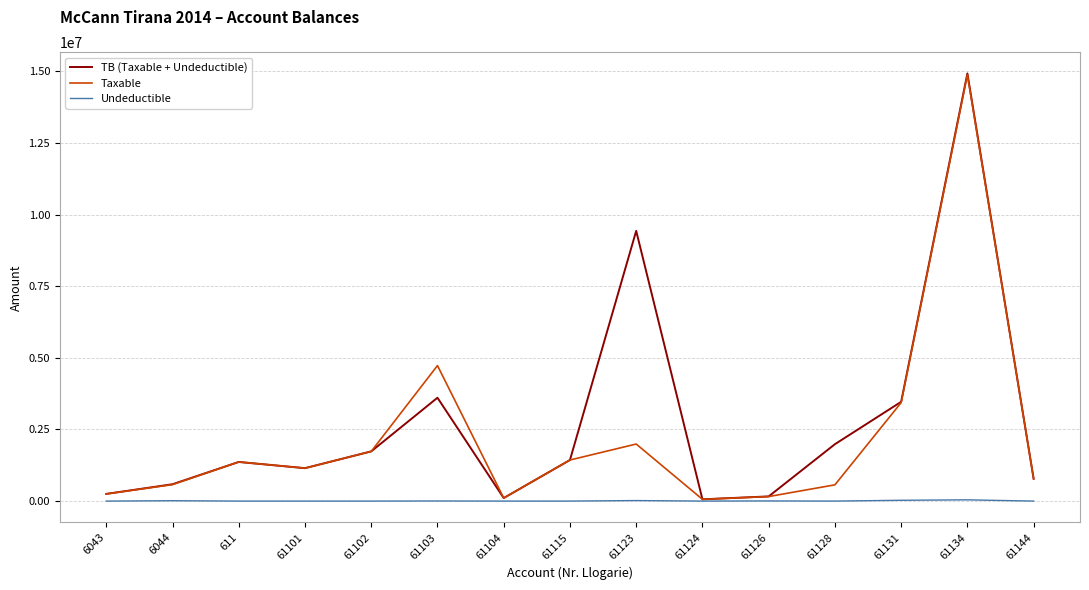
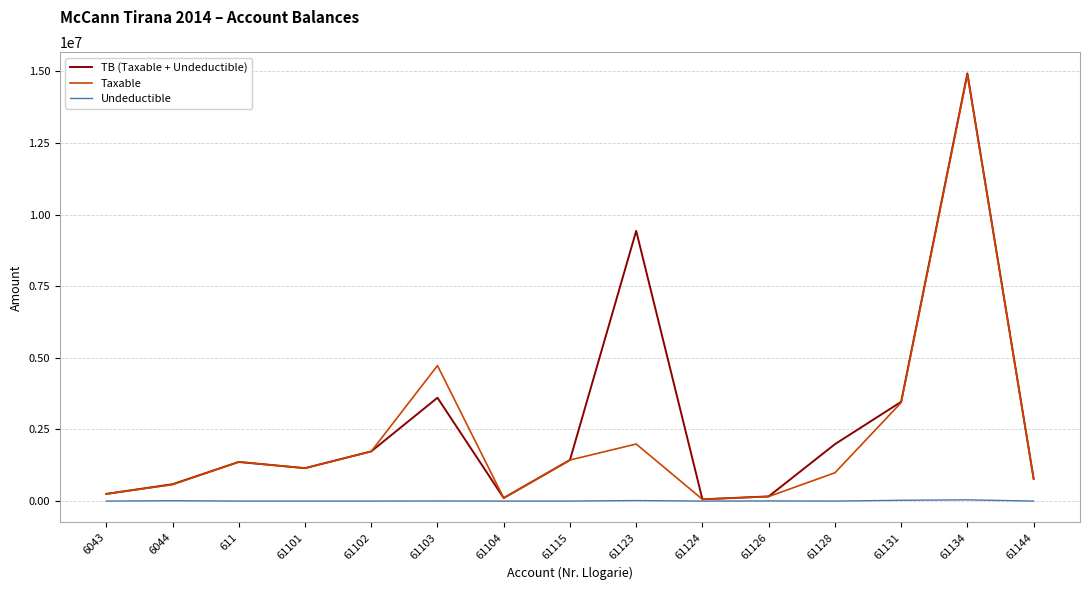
Taxable, 61128: 600000 -> 1000000
